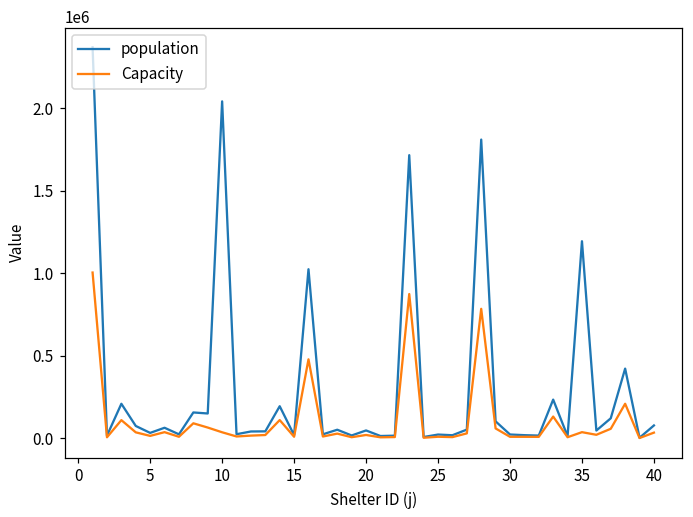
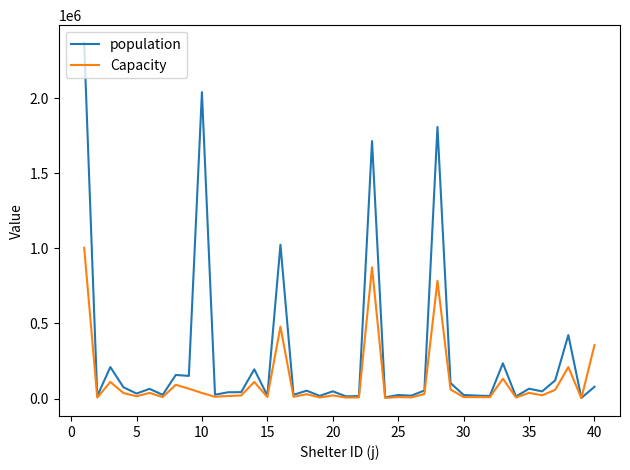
population, 35: 1190000 -> 70000
Capacity, 40: 40000 -> 360000
